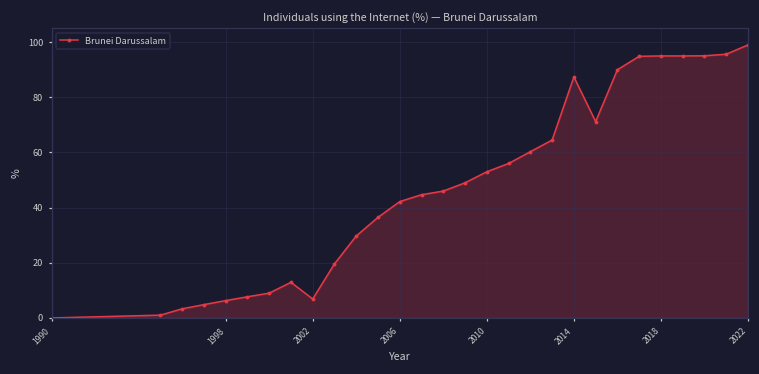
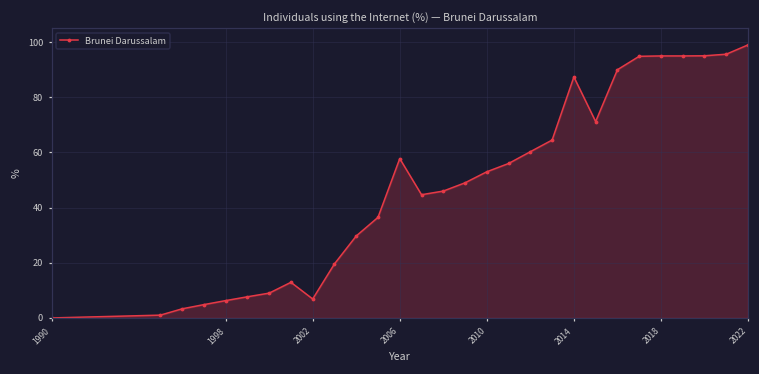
2006: 42 -> 58
